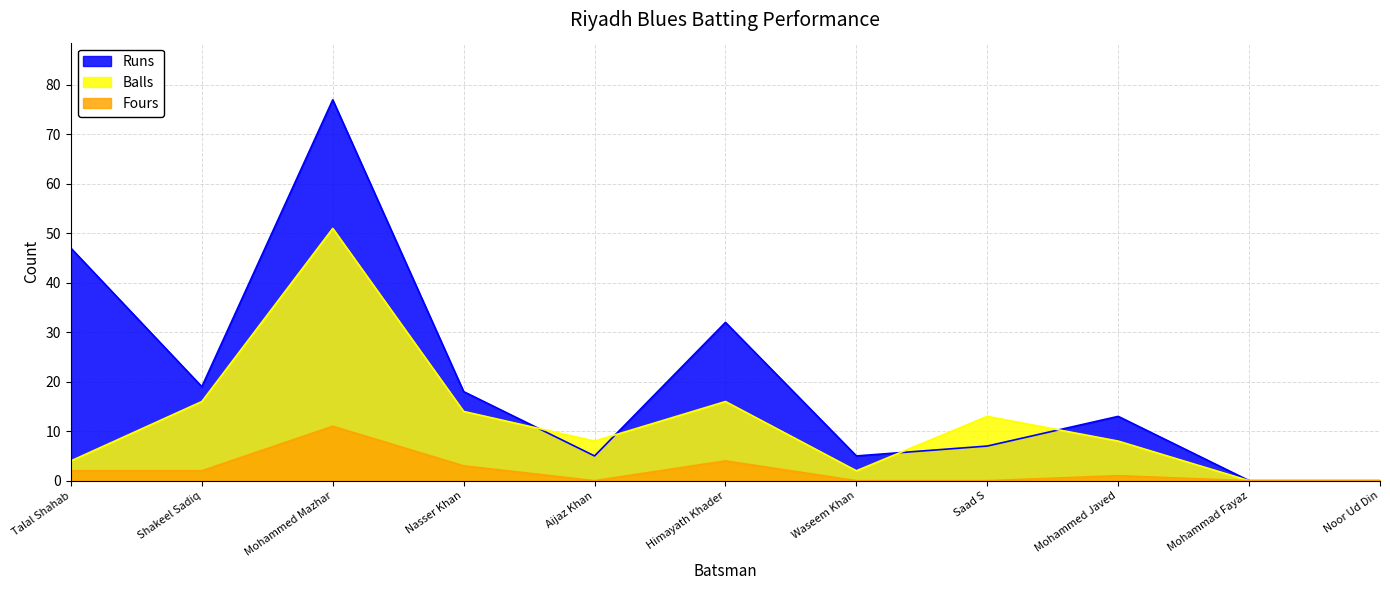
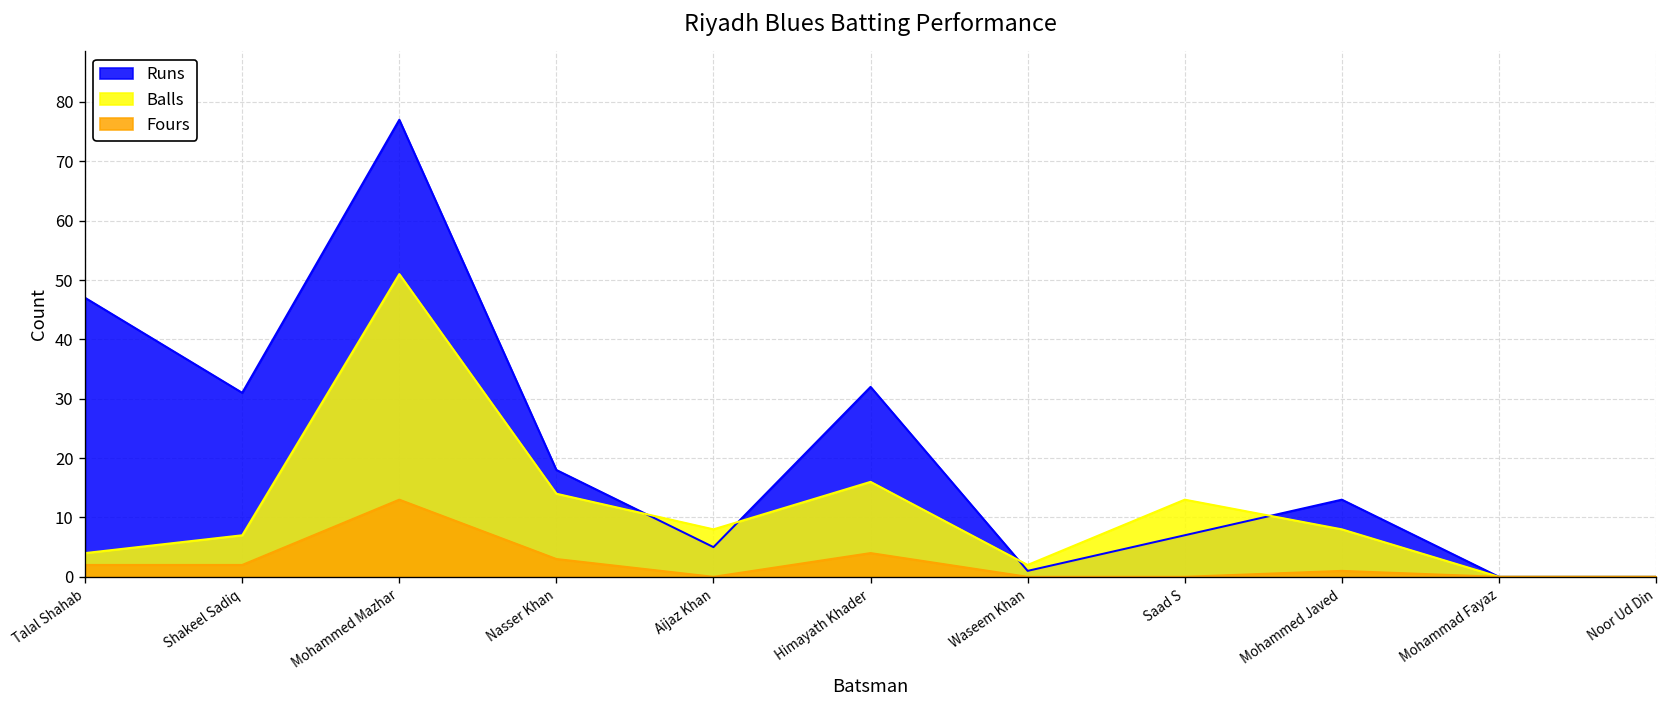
Runs, Shakeel Sadiq: 19 -> 31
Balls, Shakeel Sadiq: 16 -> 7
Fours, Mohammed Mazhar: 11 -> 13
Runs, Waseem Khan: 5 -> 1
